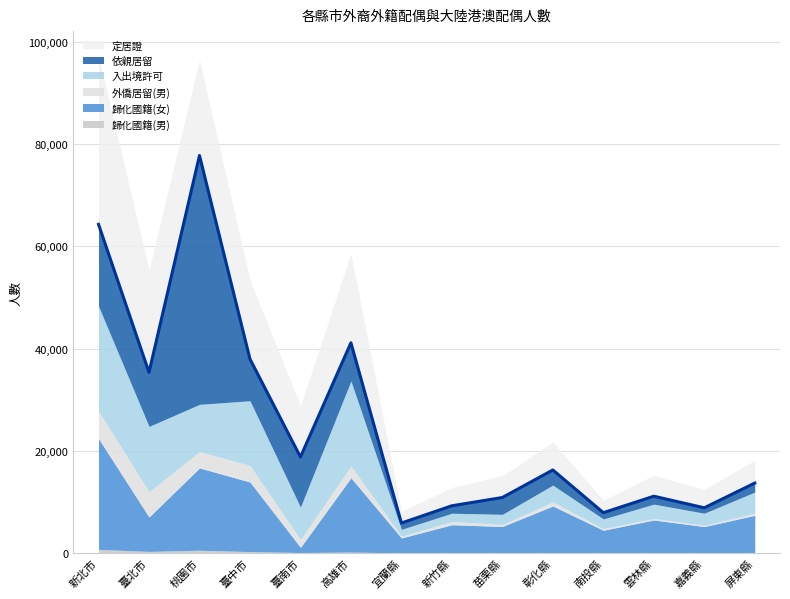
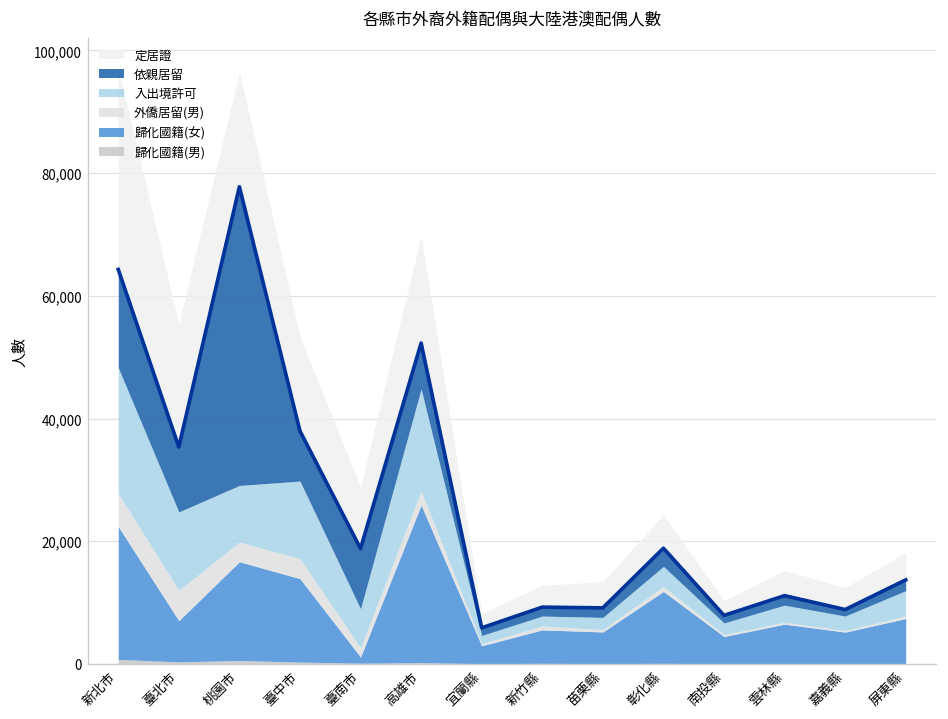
歸化國籍(女), 高雄市: 15,000 -> 26,000
依親居留, 苗栗縣: 3,000 -> 2,000
歸化國籍(女), 彰化縣: 9,000 -> 12,000
